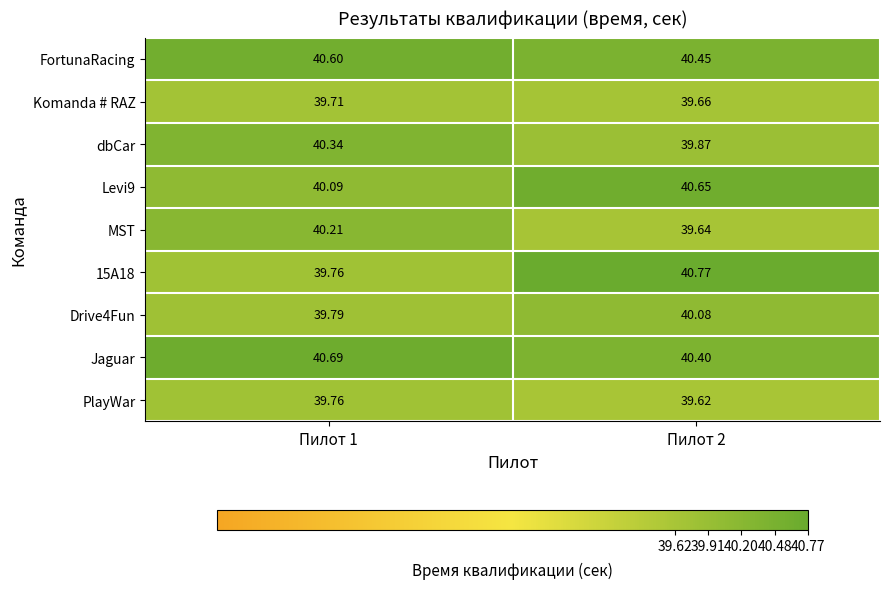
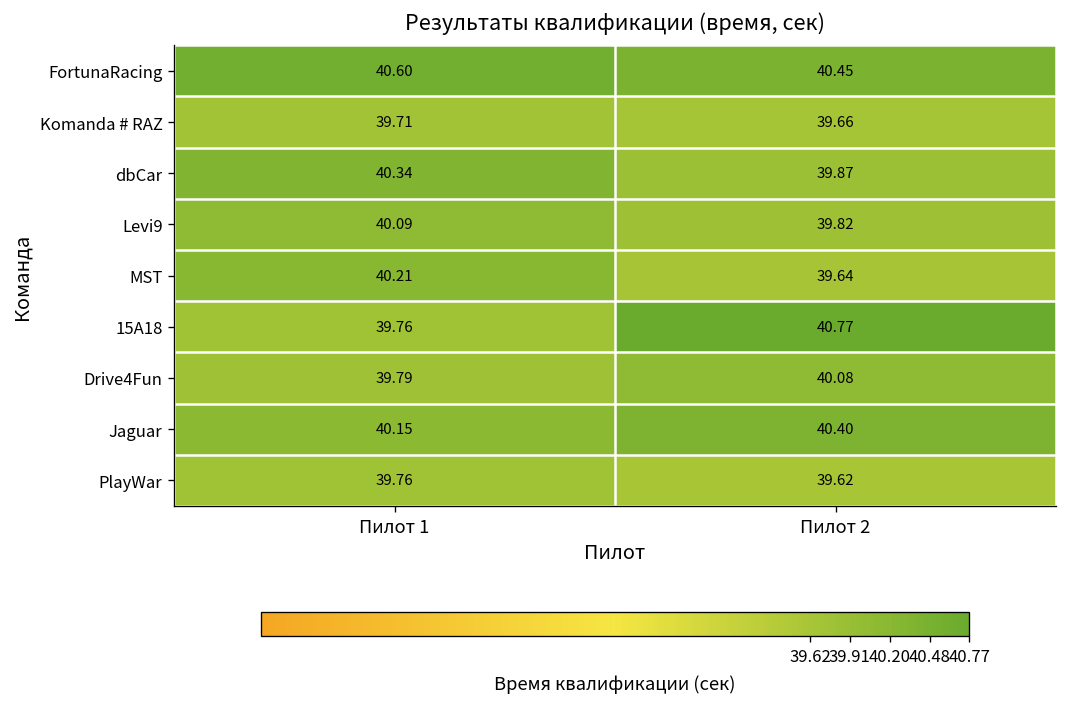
Levi9, Пилот 2: 40.65 -> 39.82
Jaguar, Пилот 1: 40.69 -> 40.15
